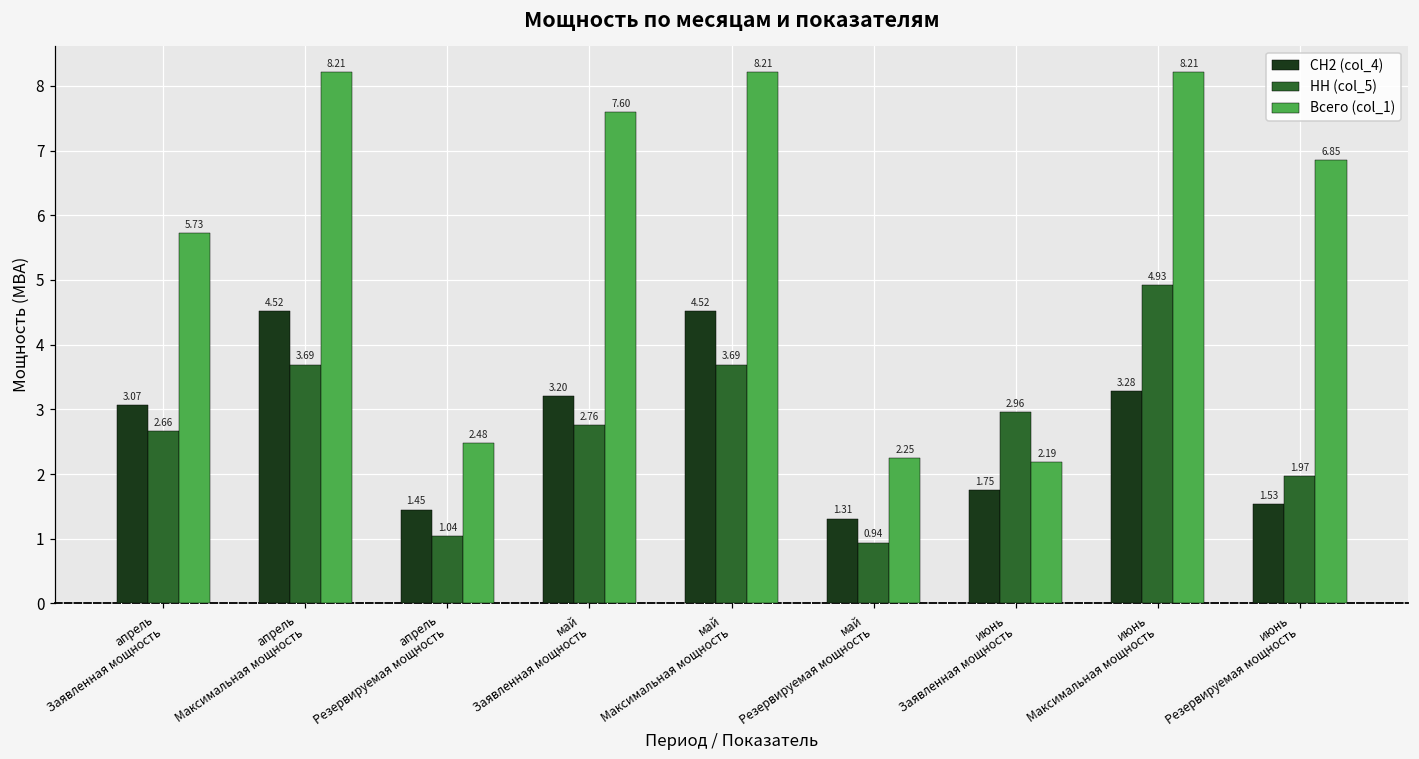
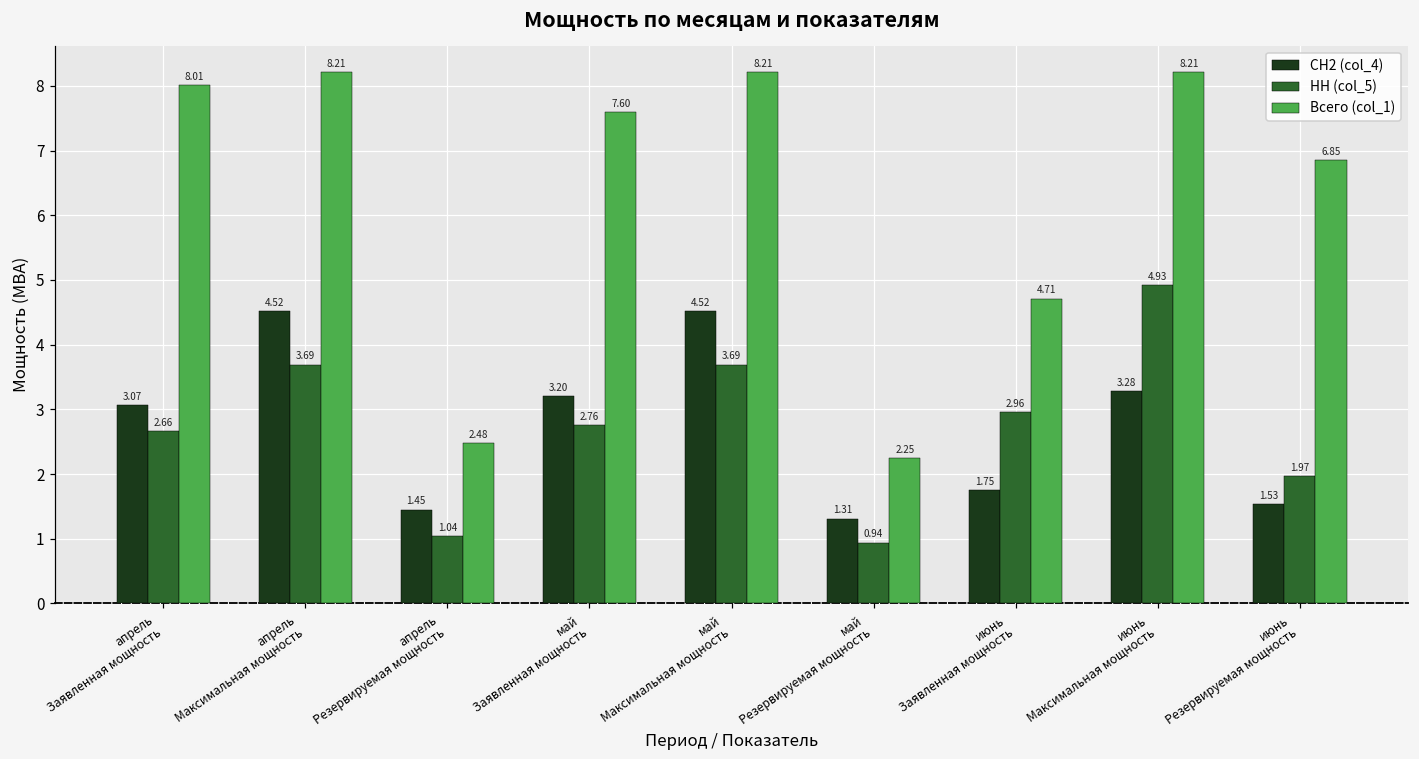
Всего (col_1), апрель Заявленная мощность: 5.73 -> 8.01
Всего (col_1), июнь Заявленная мощность: 2.19 -> 4.71
